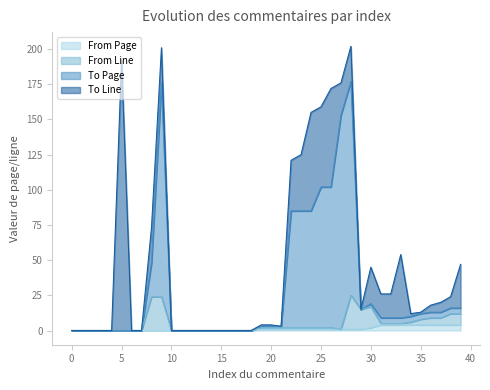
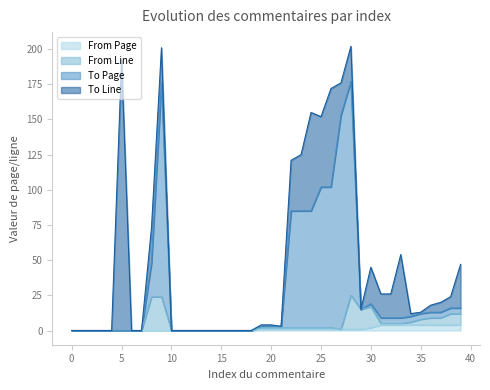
To Line, 25: 57 -> 50
